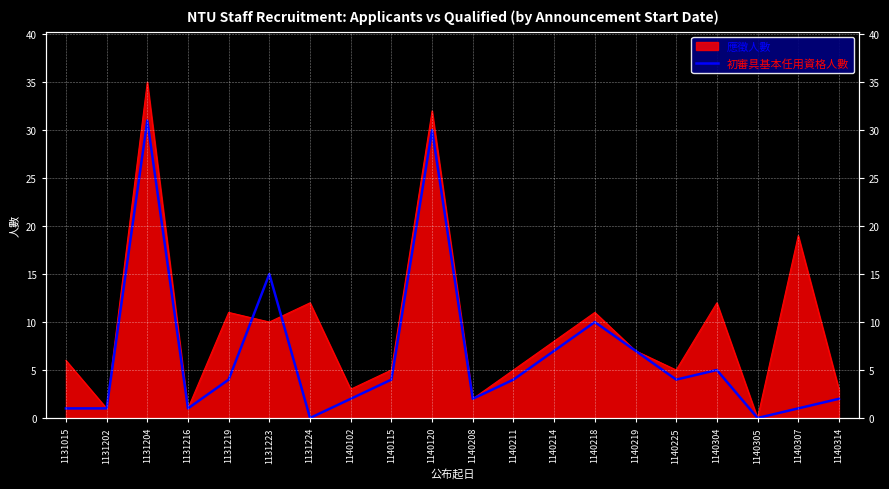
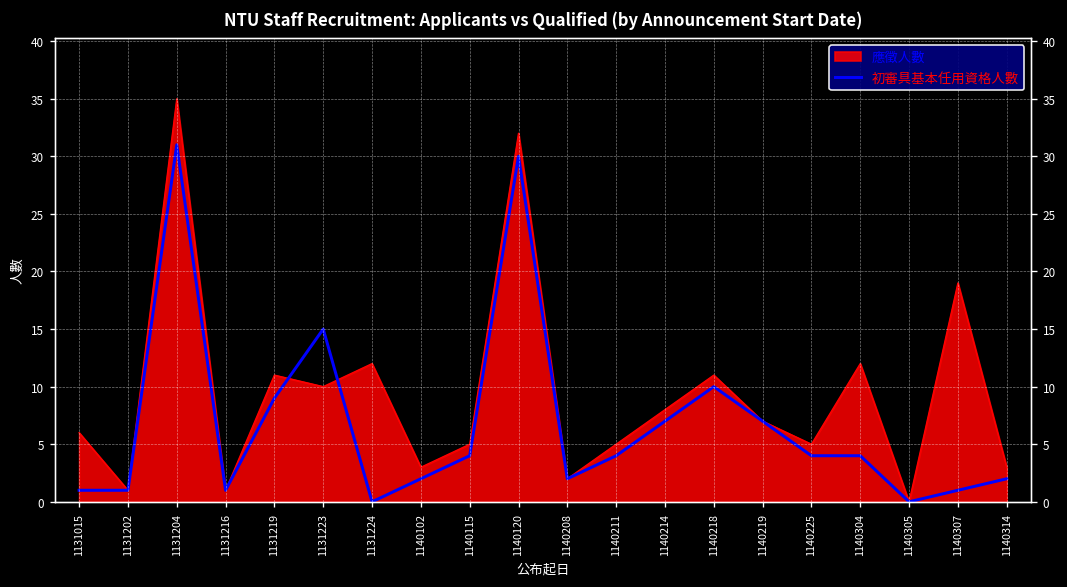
初審具基本任用資格人數, 1131219: 4 -> 9
初審具基本任用資格人數, 1140304: 5 -> 4
